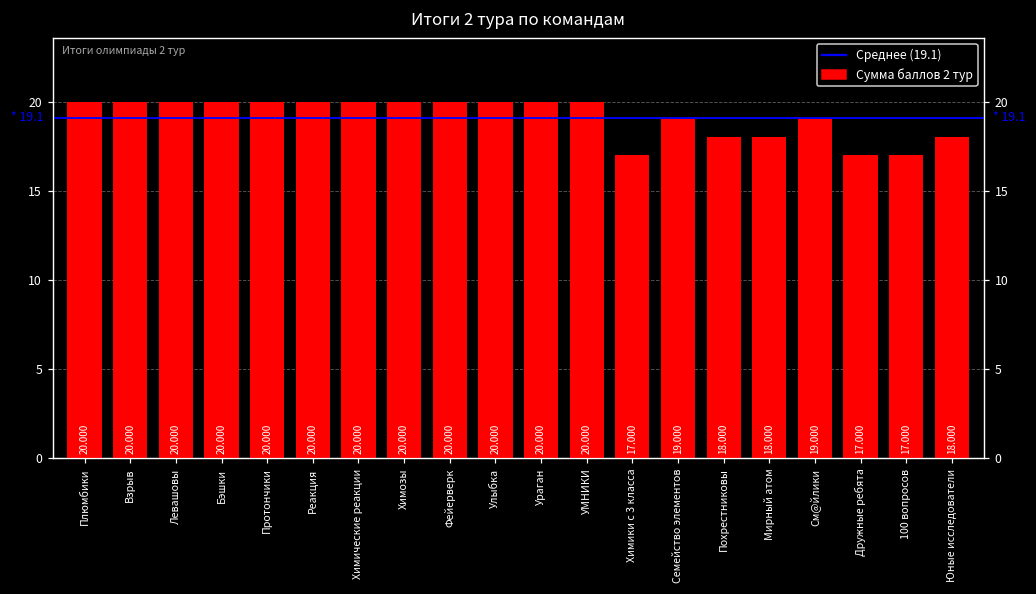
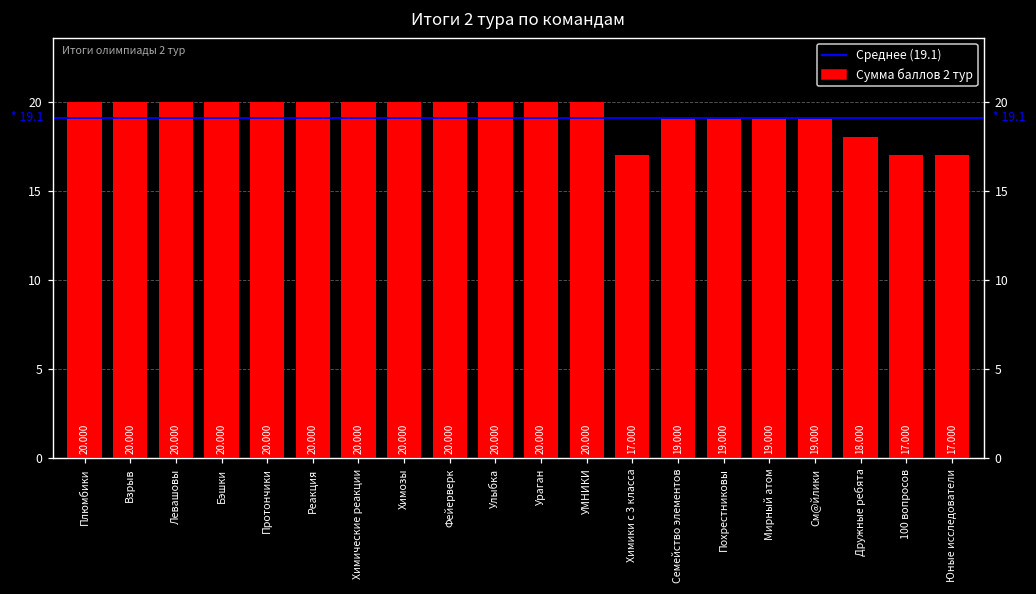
Похрестниковы: 18.000 -> 19.000
Мирный атом: 18.000 -> 19.000
Дружные ребята: 17.000 -> 18.000
Юные исследователи: 18.000 -> 17.000
